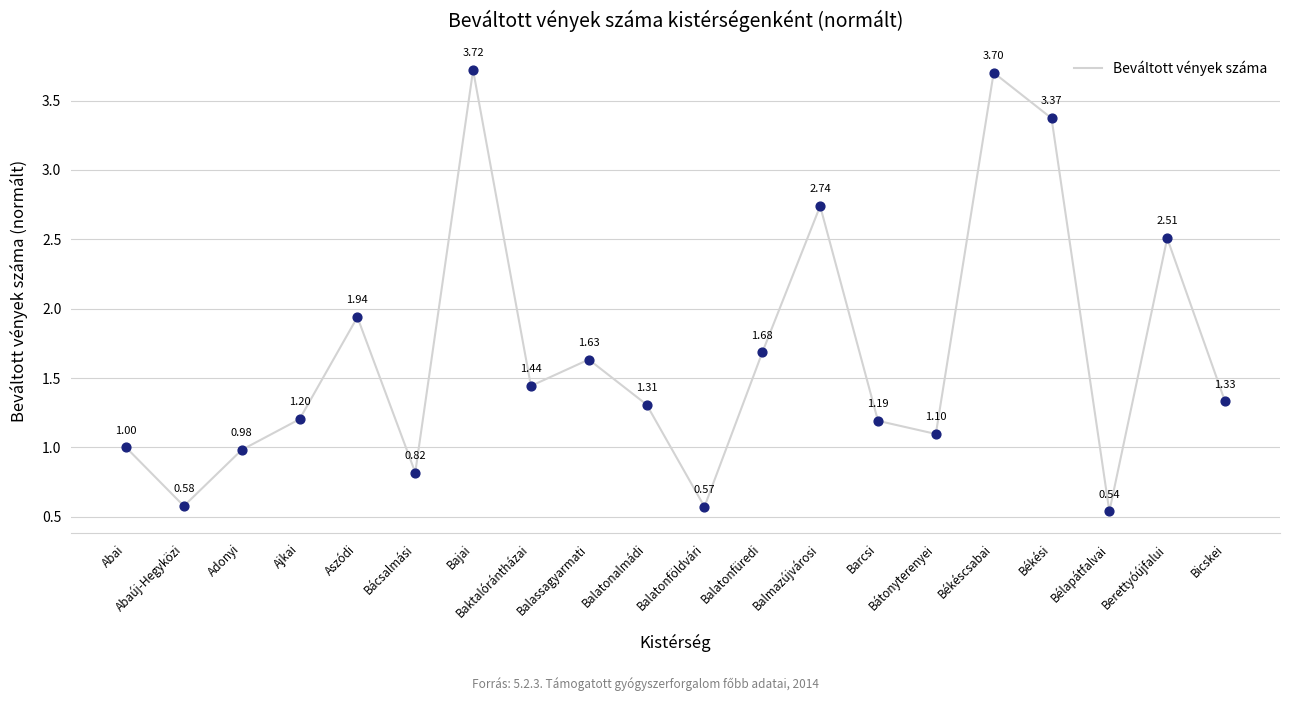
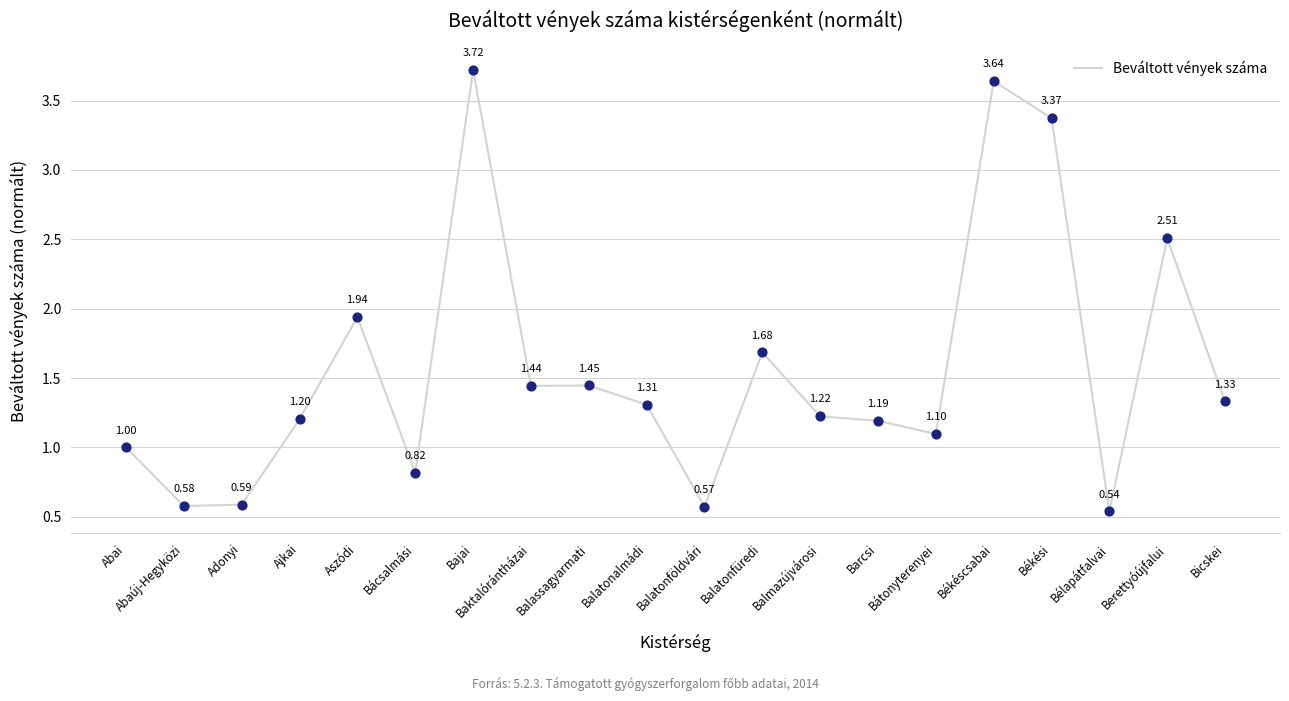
Adonyi: 0.98 -> 0.59
Balassagyarmati: 1.63 -> 1.45
Balmazújvárosi: 2.74 -> 1.22
Békéscsabai: 3.70 -> 3.64
